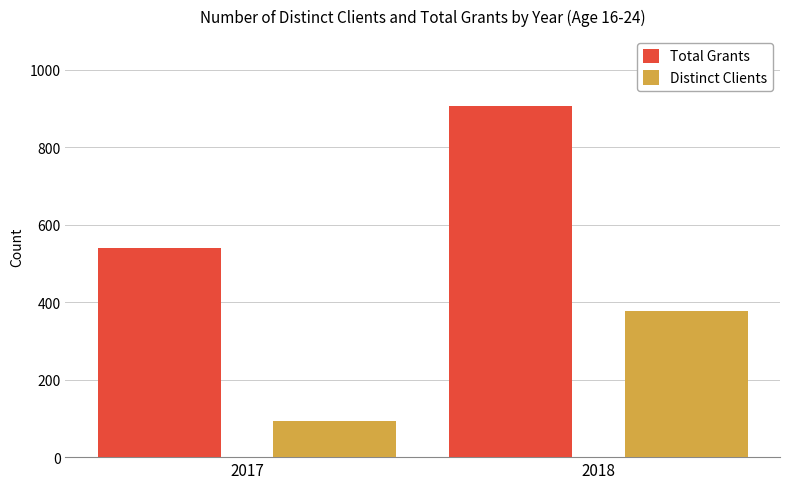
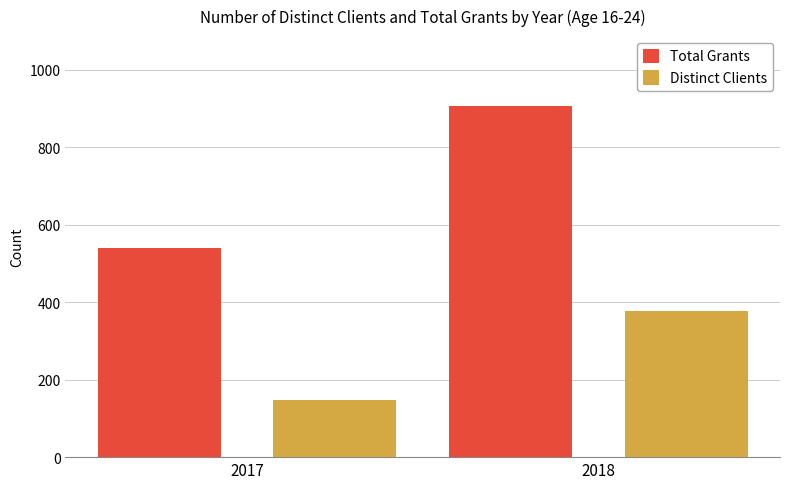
Distinct Clients, 2017: 90 -> 150
